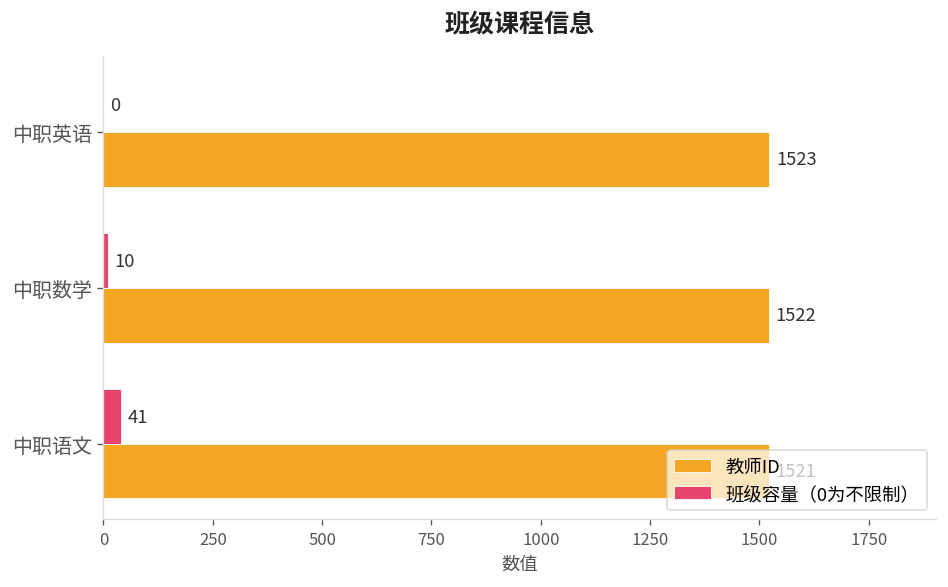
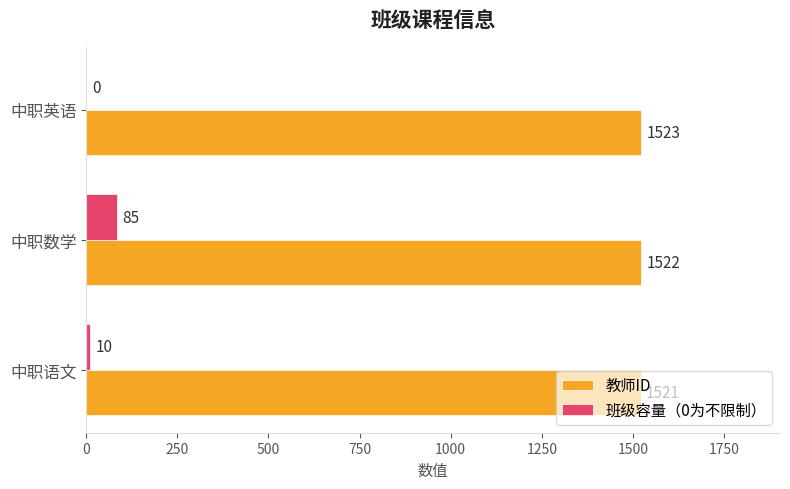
班级容量（0为不限制）, 中职数学: 10 -> 85
班级容量（0为不限制）, 中职语文: 41 -> 10
